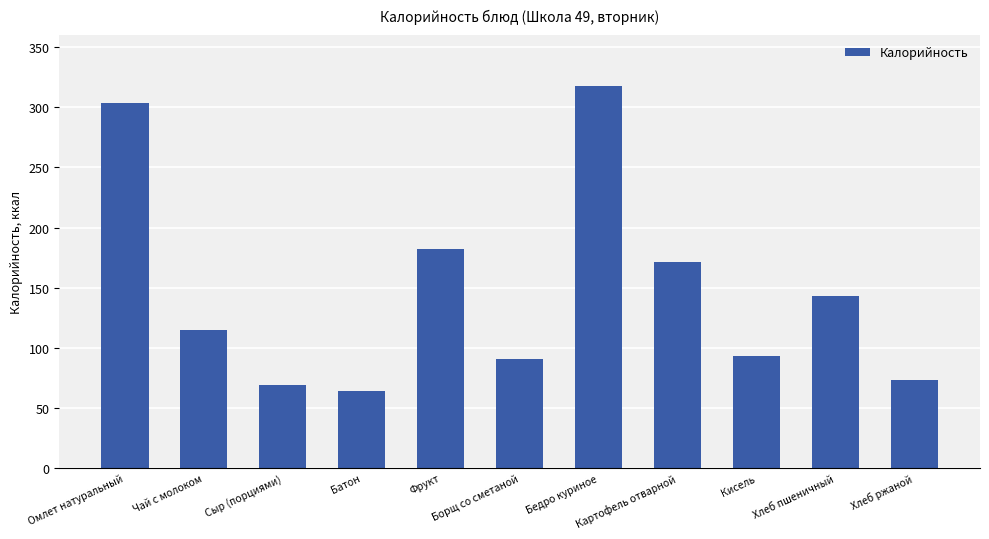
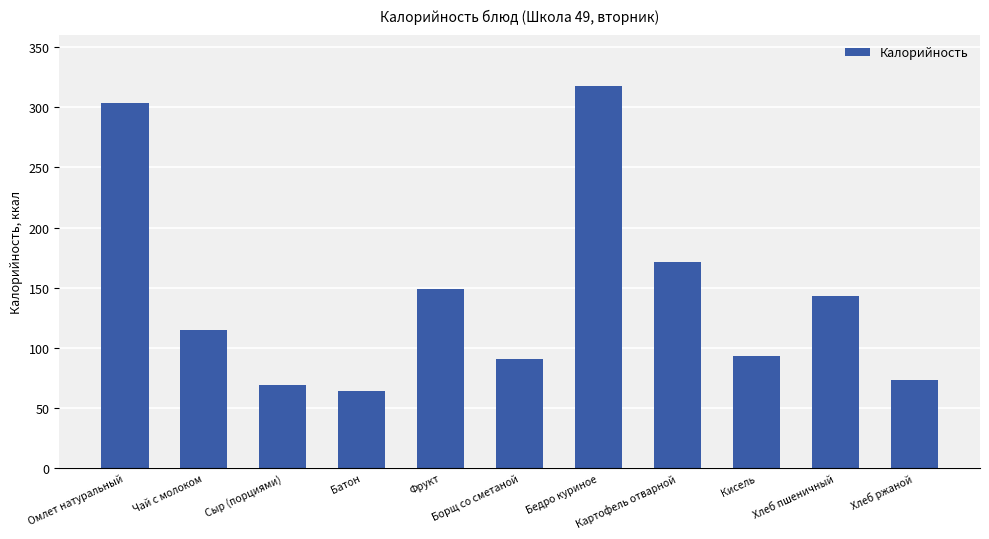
Фрукт: 182 -> 149
